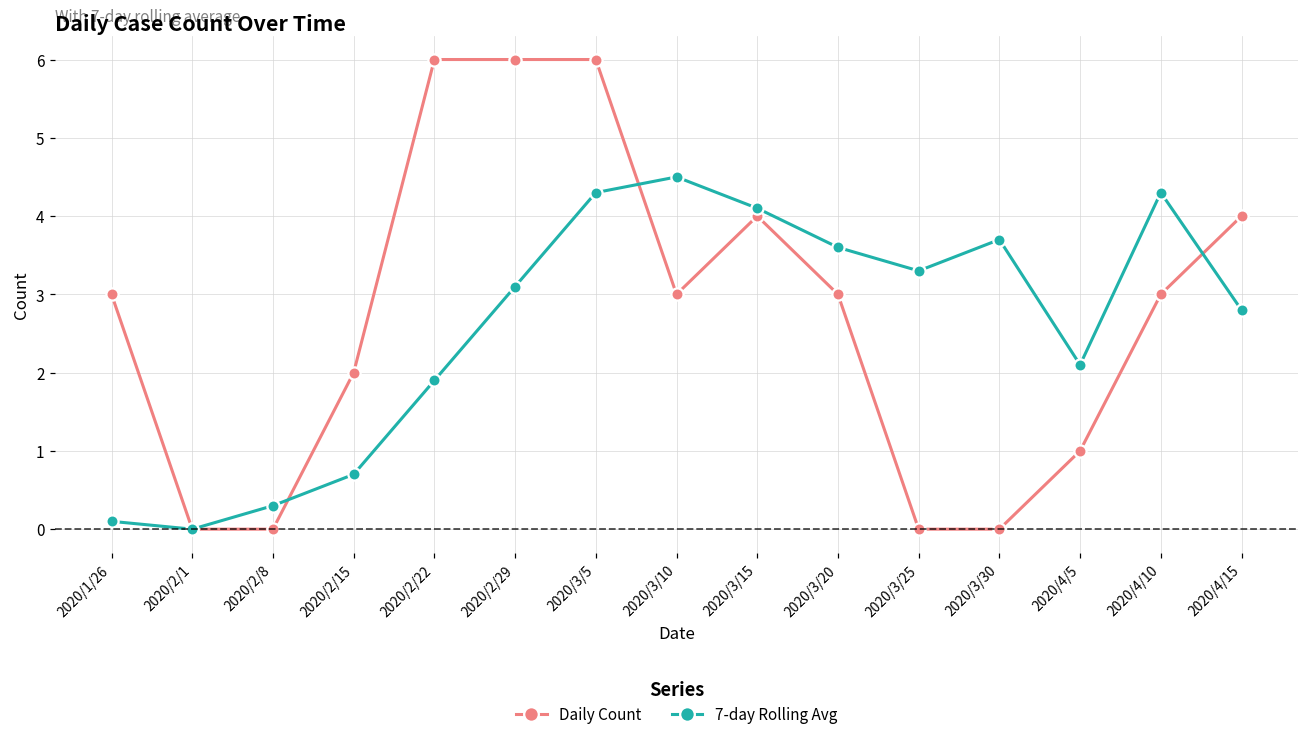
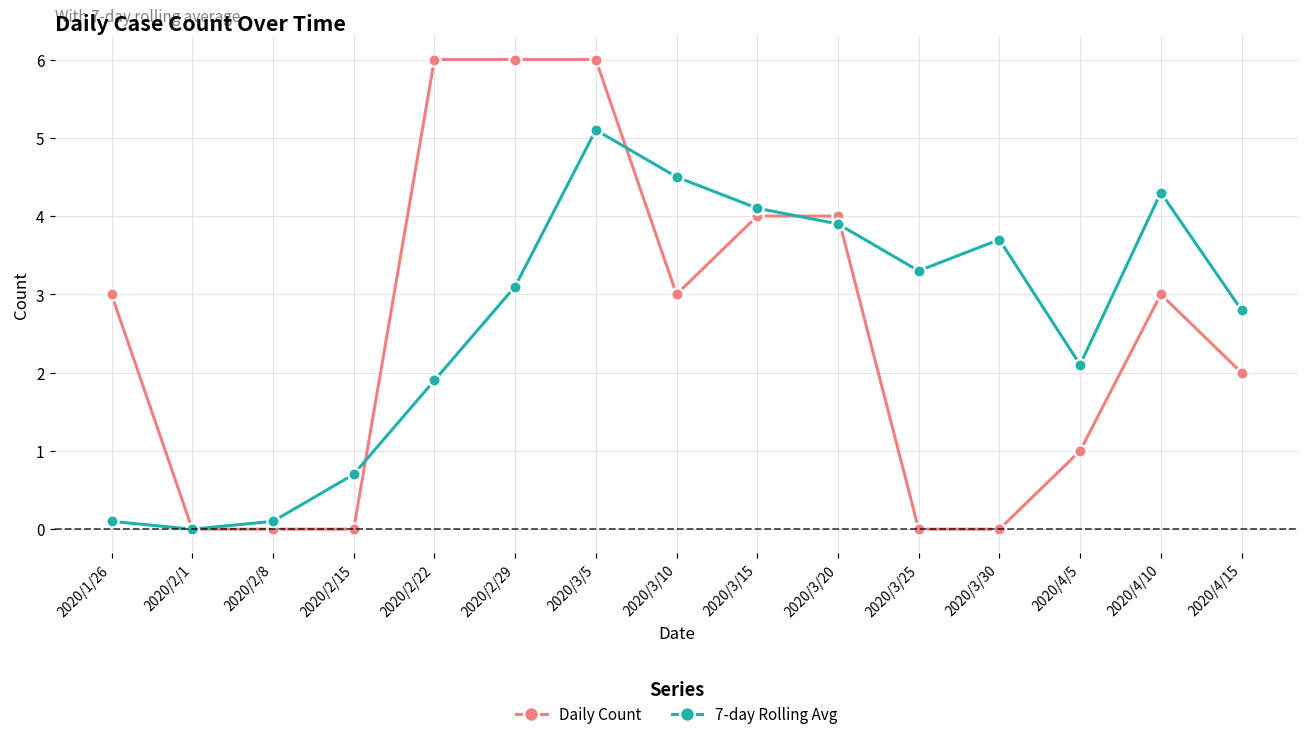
7-day Rolling Avg, 2020/2/8: 0.3 -> 0.1
Daily Count, 2020/2/15: 2 -> 0
7-day Rolling Avg, 2020/3/5: 4.3 -> 5.1
Daily Count, 2020/3/20: 3 -> 4
7-day Rolling Avg, 2020/3/20: 3.6 -> 3.9
Daily Count, 2020/4/15: 4 -> 2
